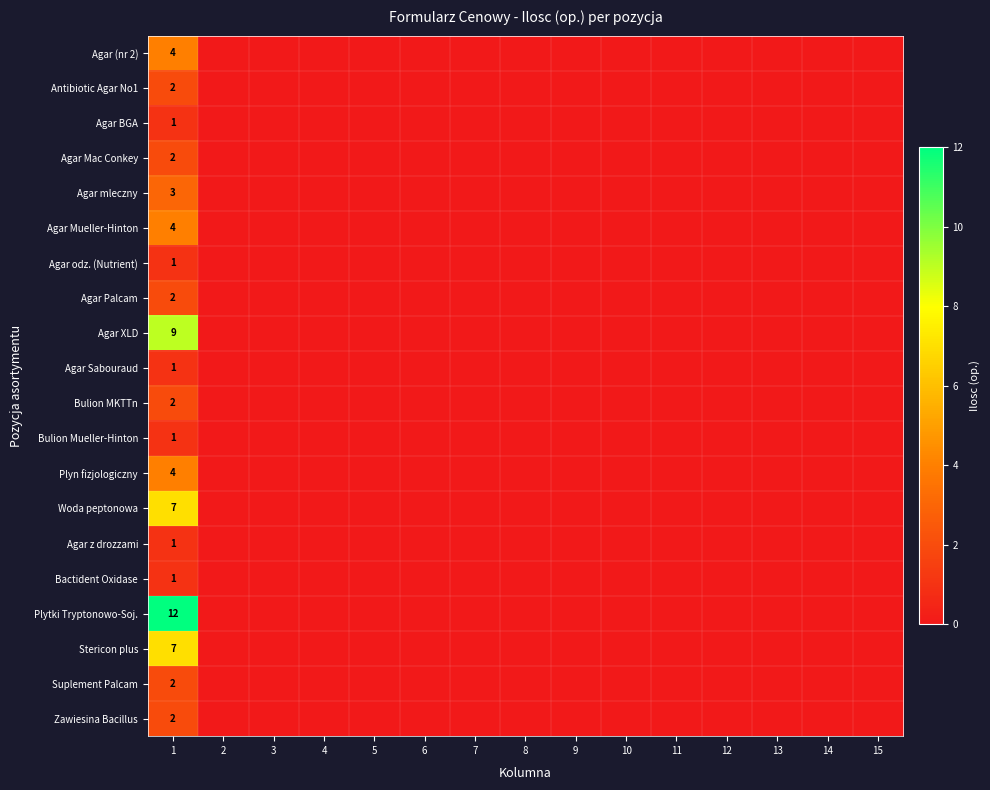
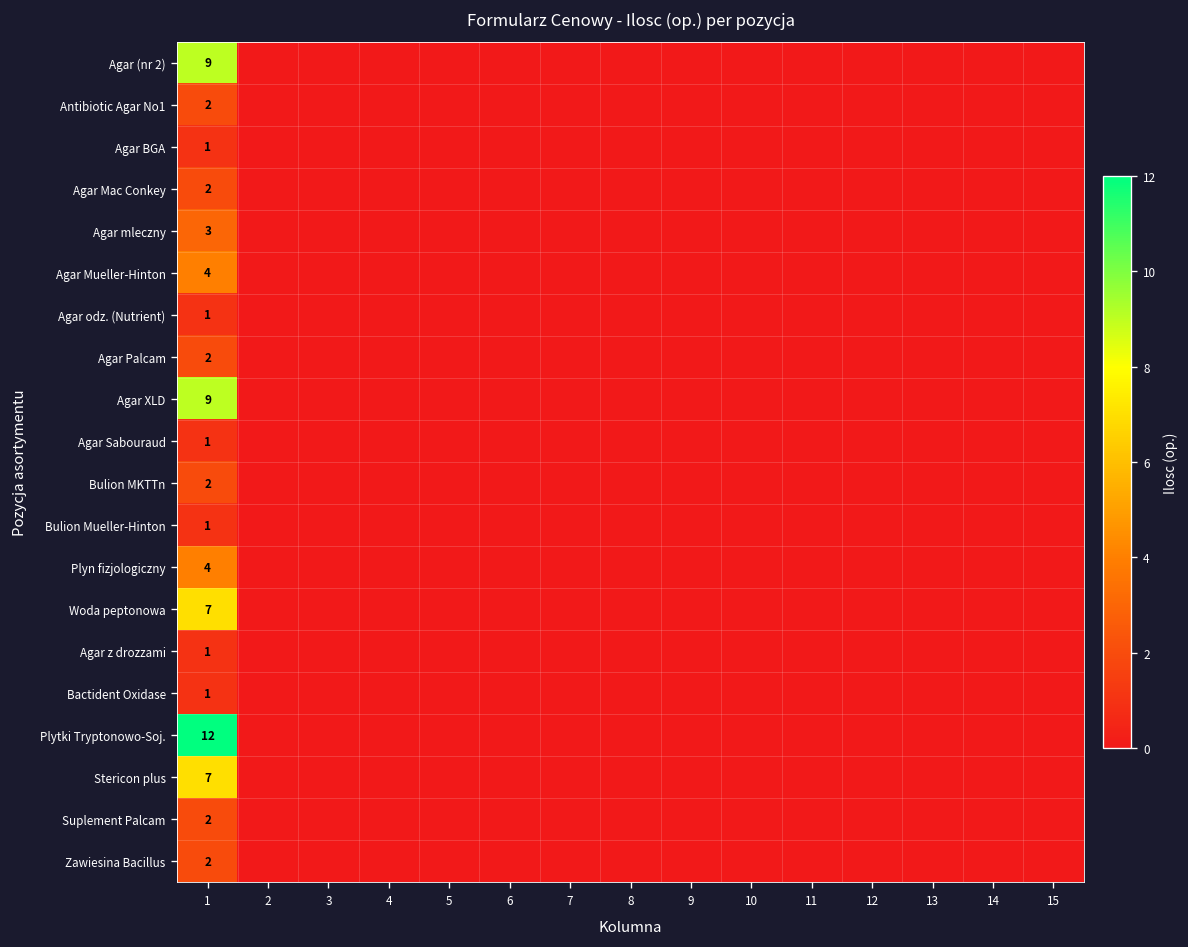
Agar (nr 2), 1: 4 -> 9
